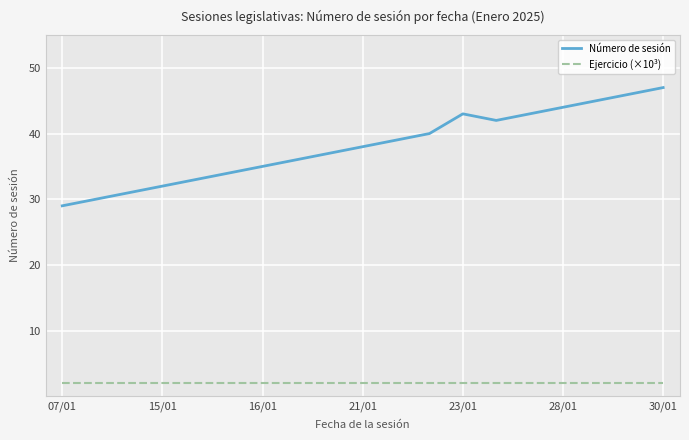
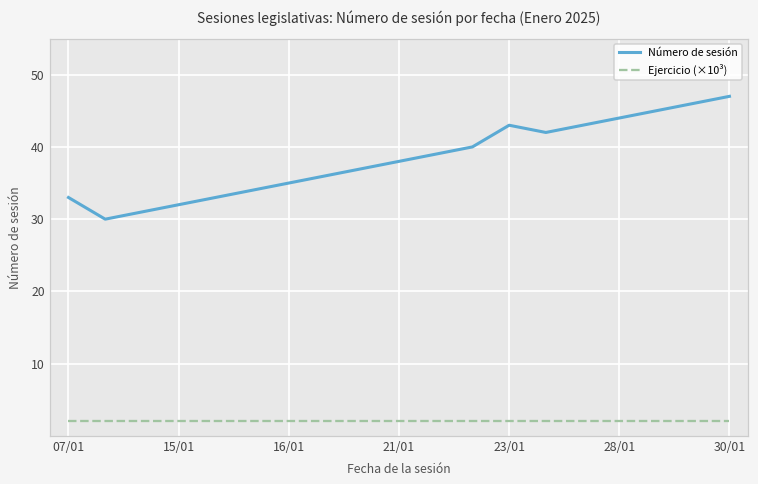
Número de sesión, 07/01: 29 -> 33
